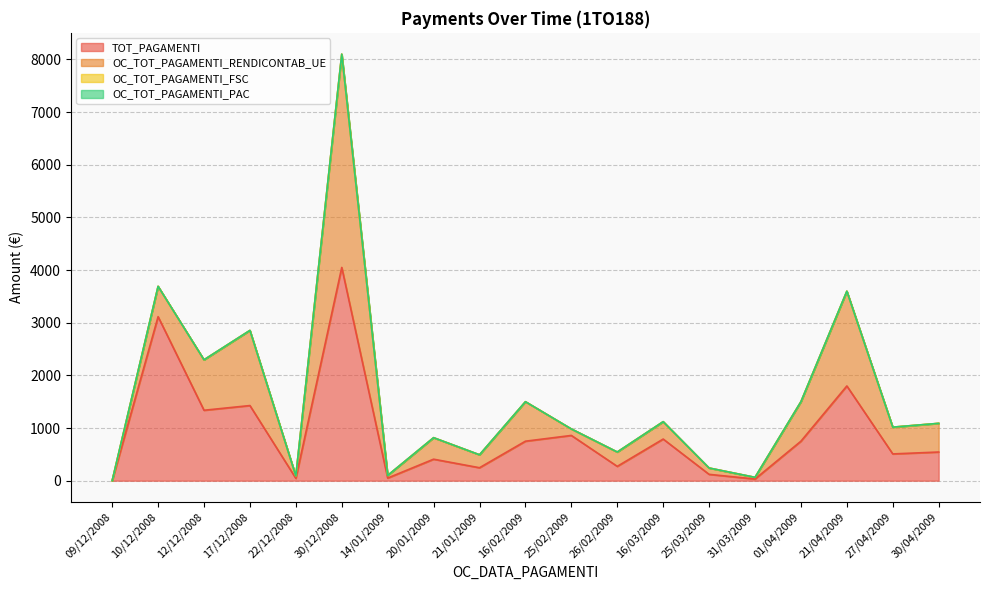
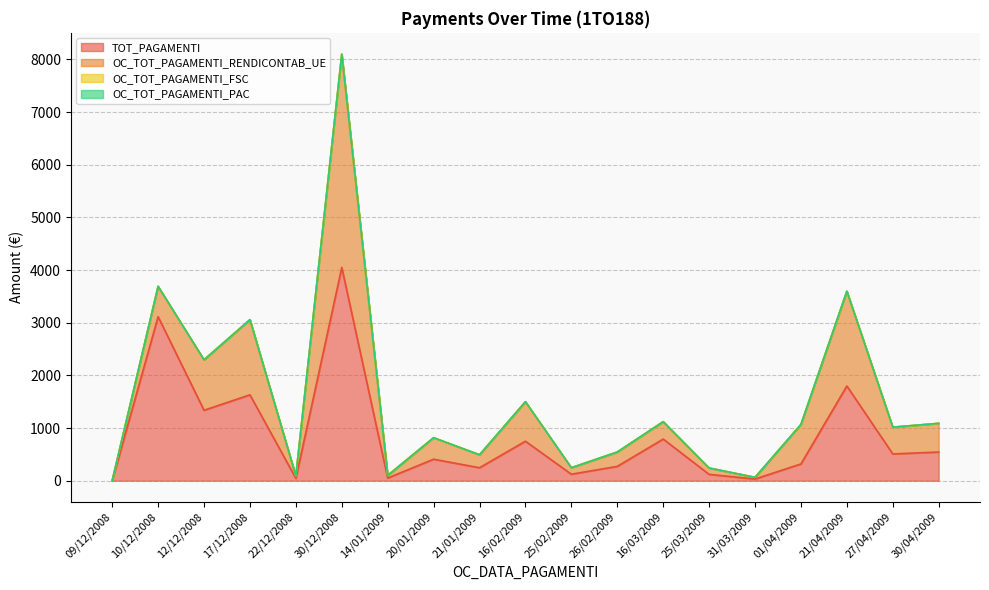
TOT_PAGAMENTI, 17/12/2008: 1400 -> 1600
TOT_PAGAMENTI, 25/02/2009: 900 -> 100
TOT_PAGAMENTI, 01/04/2009: 800 -> 300
